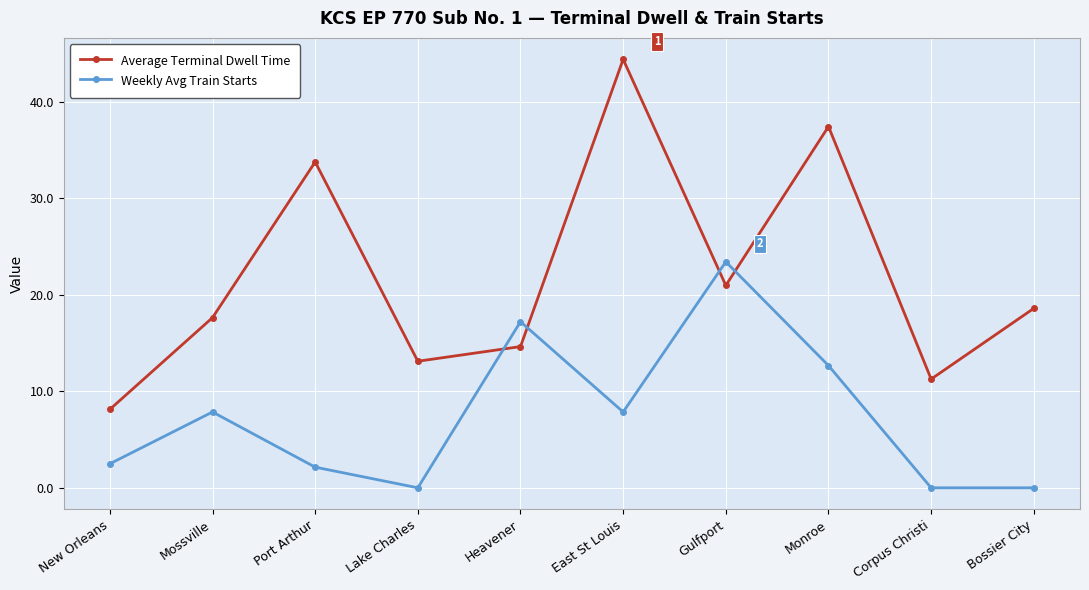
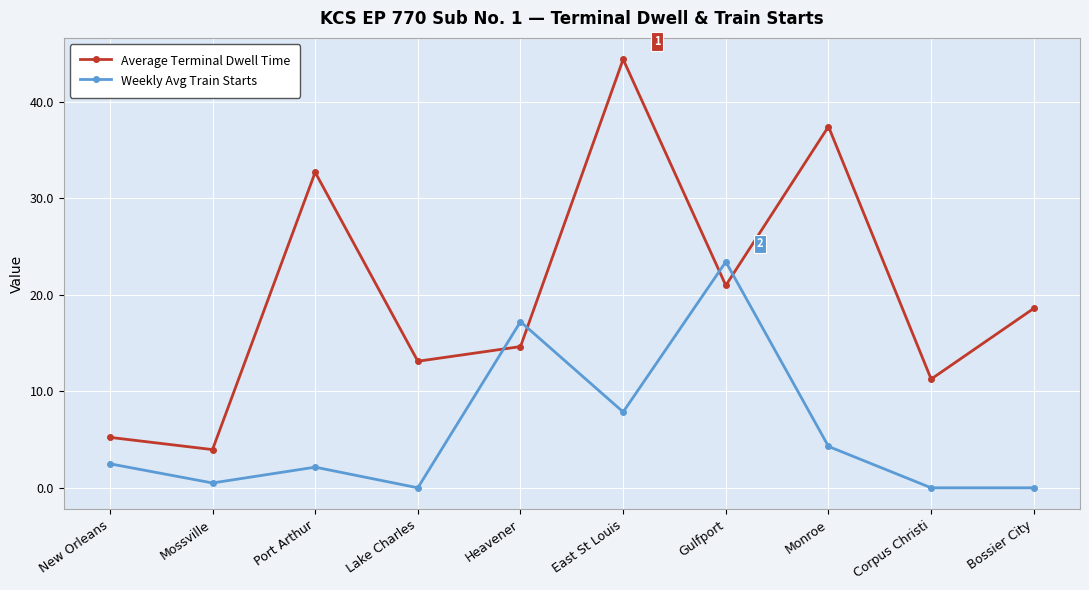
Average Terminal Dwell Time, New Orleans: 8 -> 5
Average Terminal Dwell Time, Mossville: 18 -> 4
Weekly Avg Train Starts, Mossville: 8 -> 1
Average Terminal Dwell Time, Port Arthur: 34 -> 33
Weekly Avg Train Starts, Monroe: 13 -> 4
